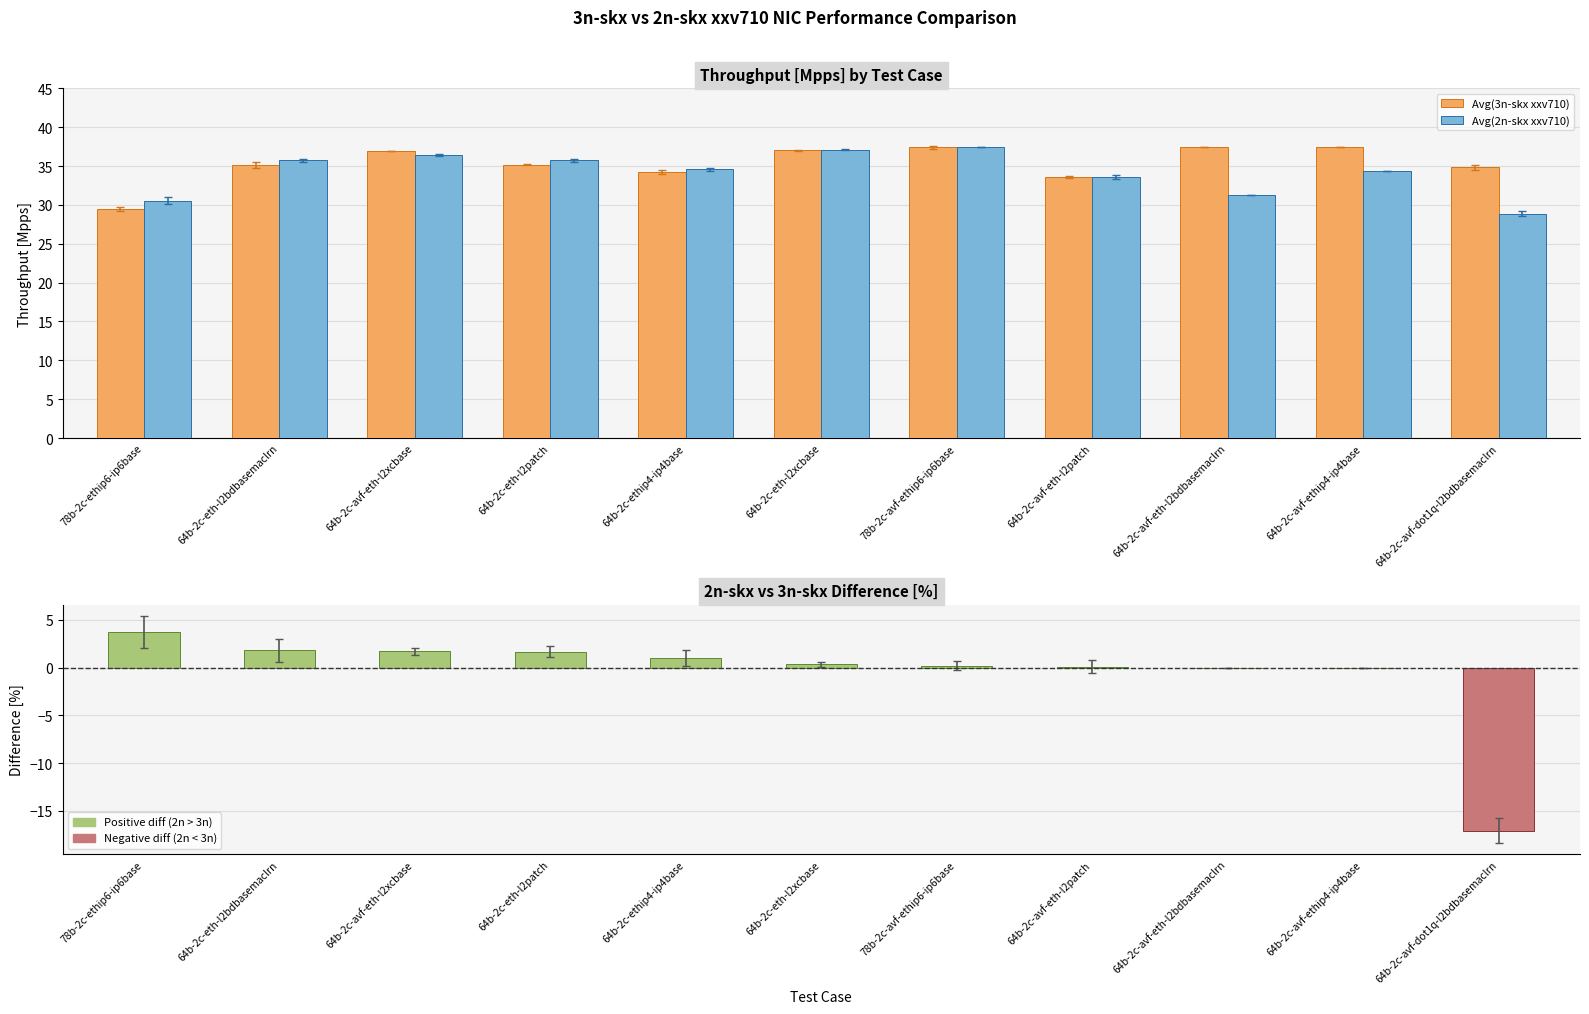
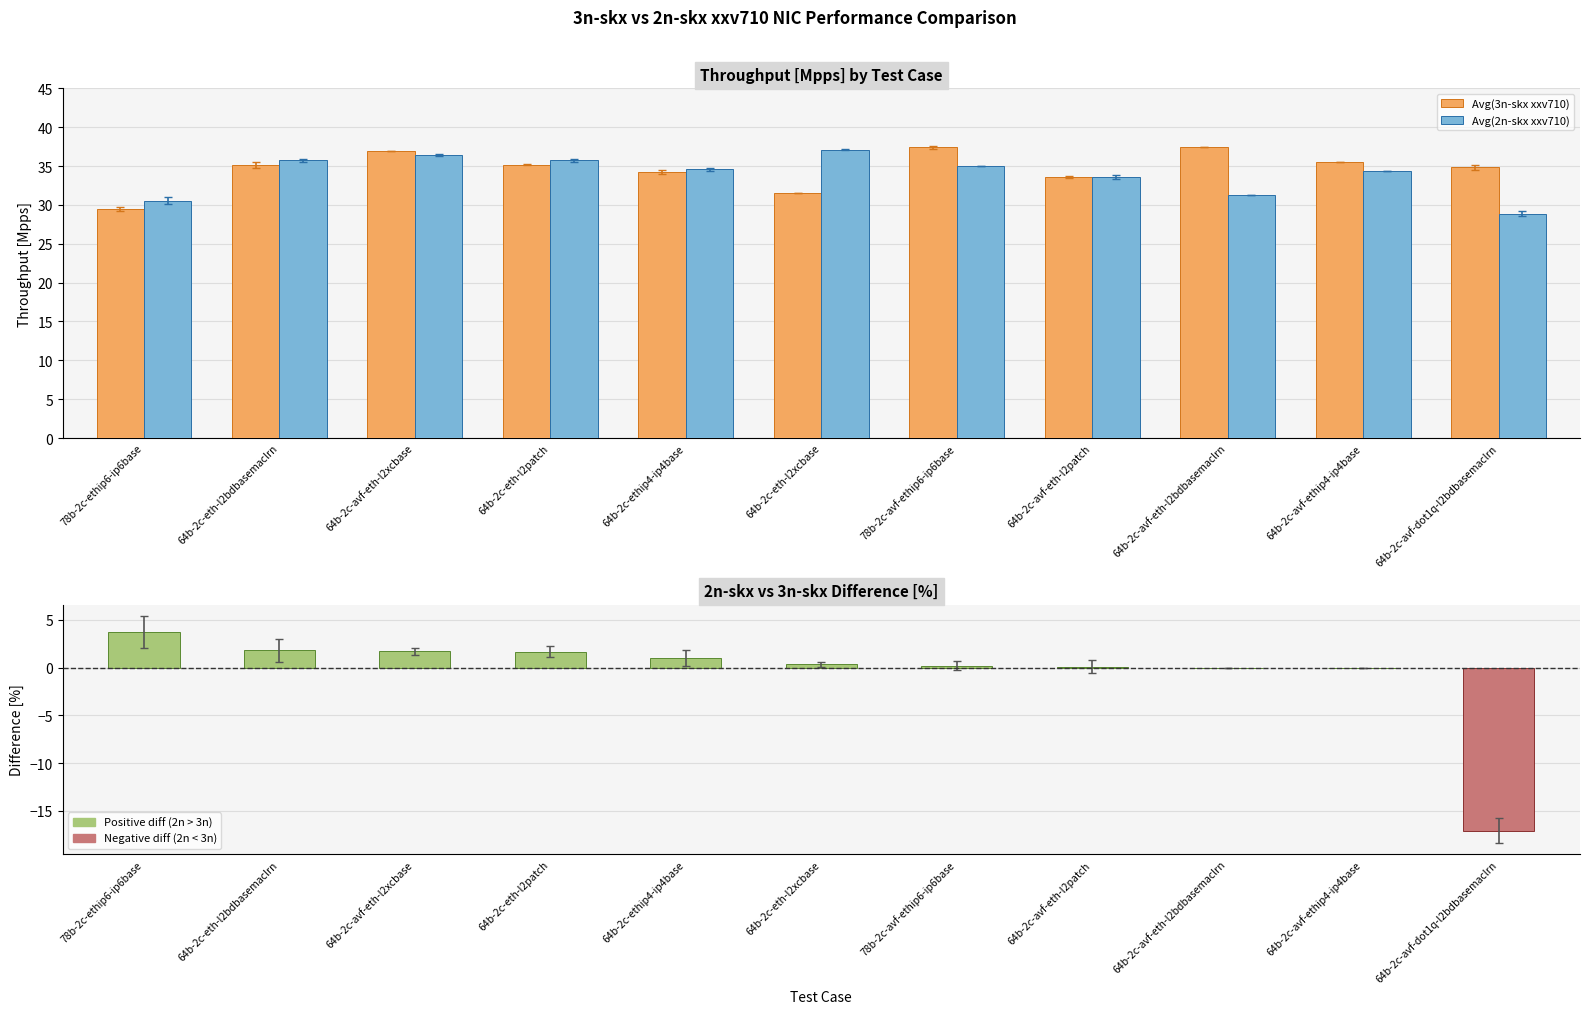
Throughput [Mpps] by Test Case, Avg(3n-skx xxv710), 64b-2c-eth-l2xcbase: 37 -> 32
Throughput [Mpps] by Test Case, Avg(2n-skx xxv710), 78b-2c-avf-ethip6-ip6base: 38 -> 35
Throughput [Mpps] by Test Case, Avg(3n-skx xxv710), 64b-2c-avf-ethip4-ip4base: 38 -> 36
